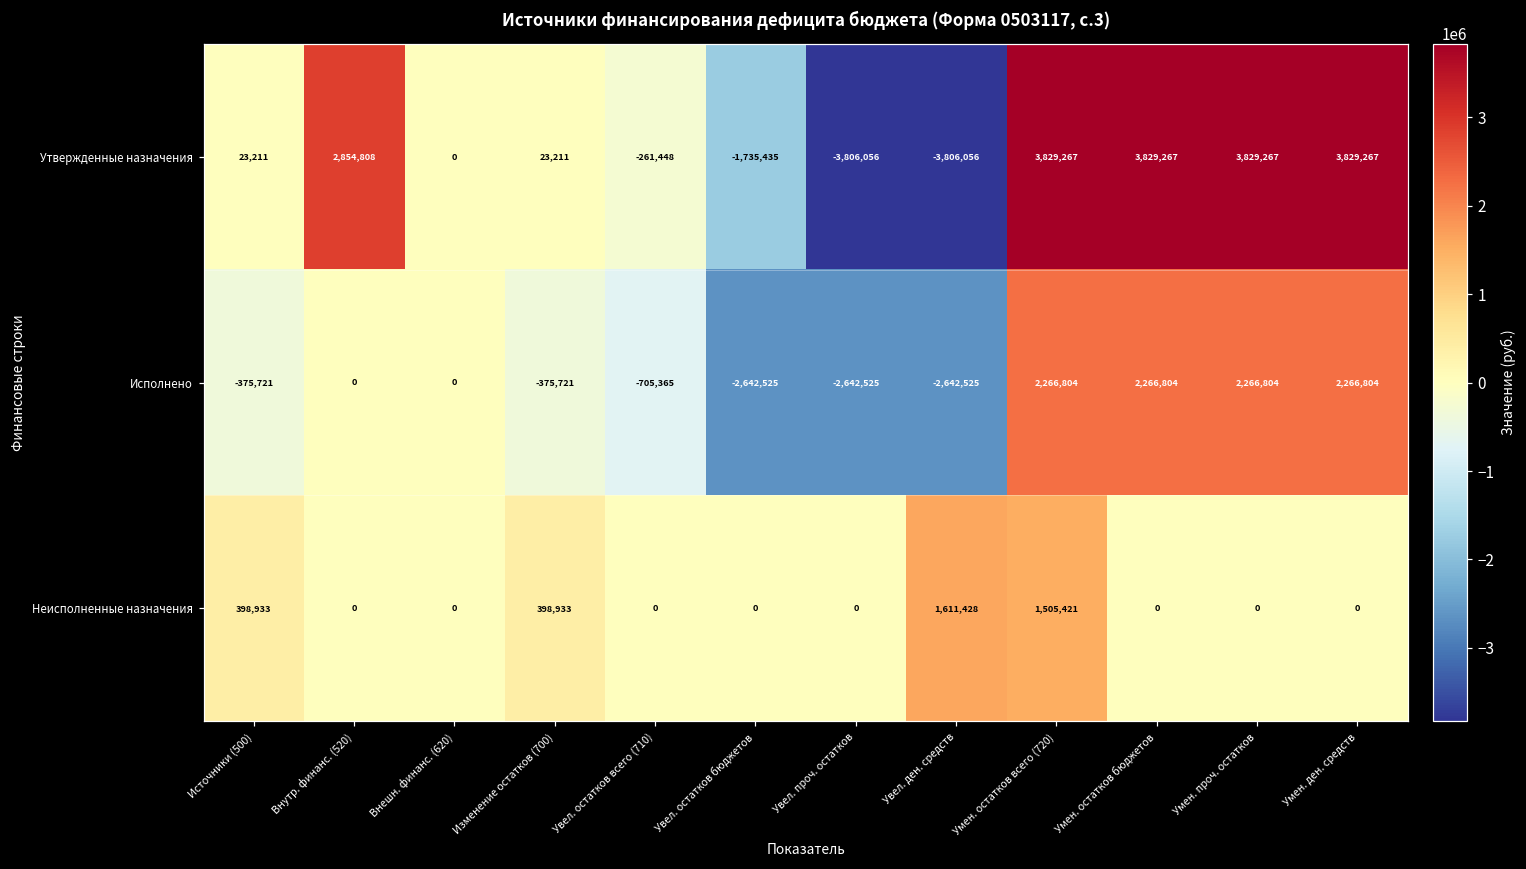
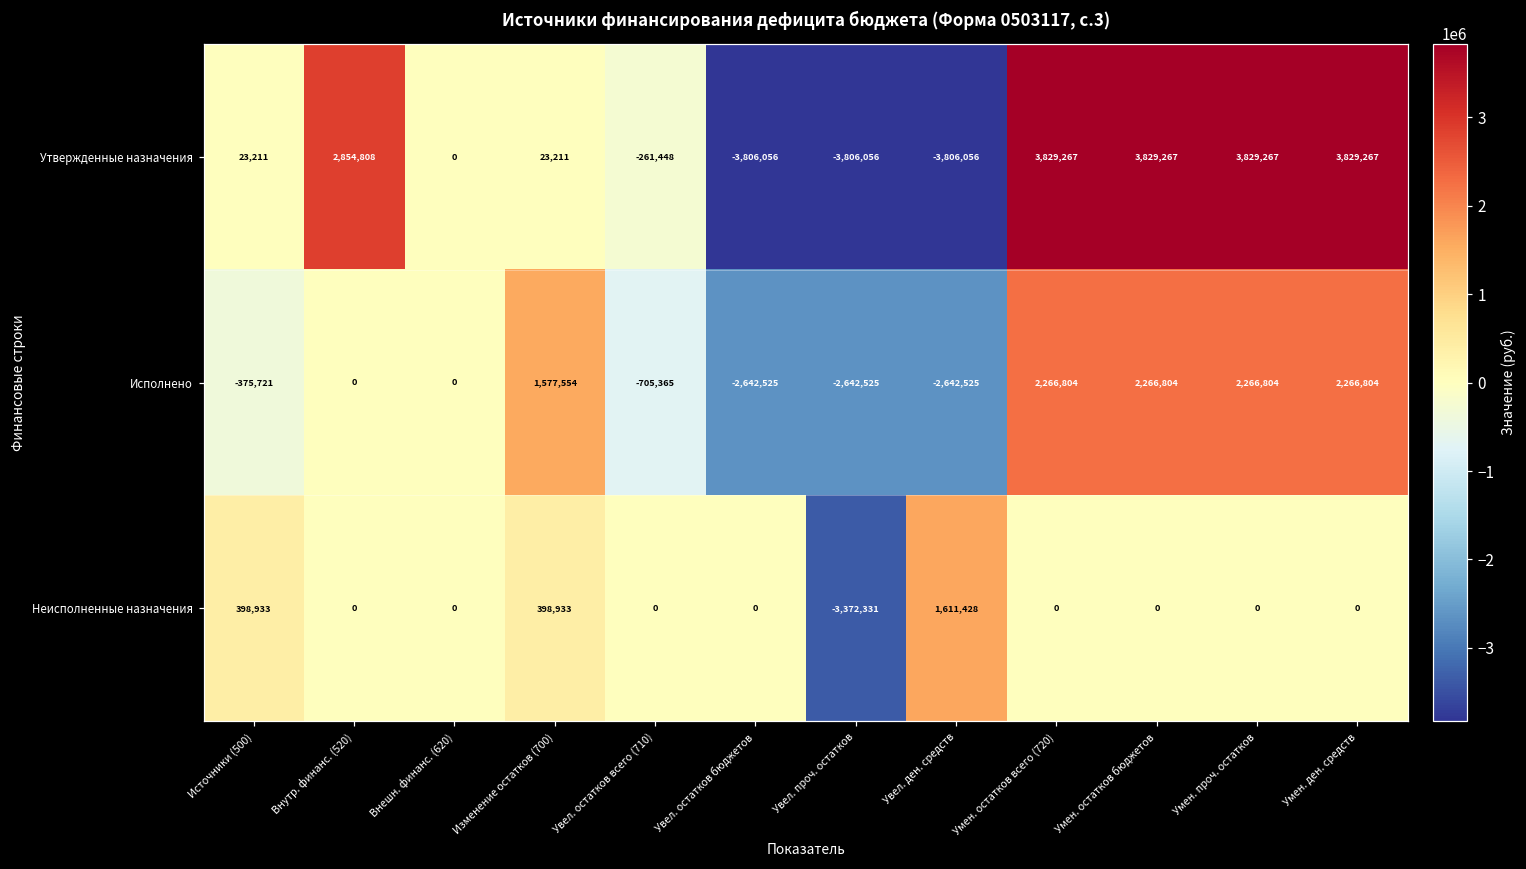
Утвержденные назначения, Увел. остатков бюджетов: -1,735,435 -> -3,806,056
Исполнено, Изменение остатков (700): -375,721 -> 1,577,554
Неисполненные назначения, Увел. проч. остатков: 0 -> -3,372,331
Неисполненные назначения, Умен. остатков всего (720): 1,505,421 -> 0
